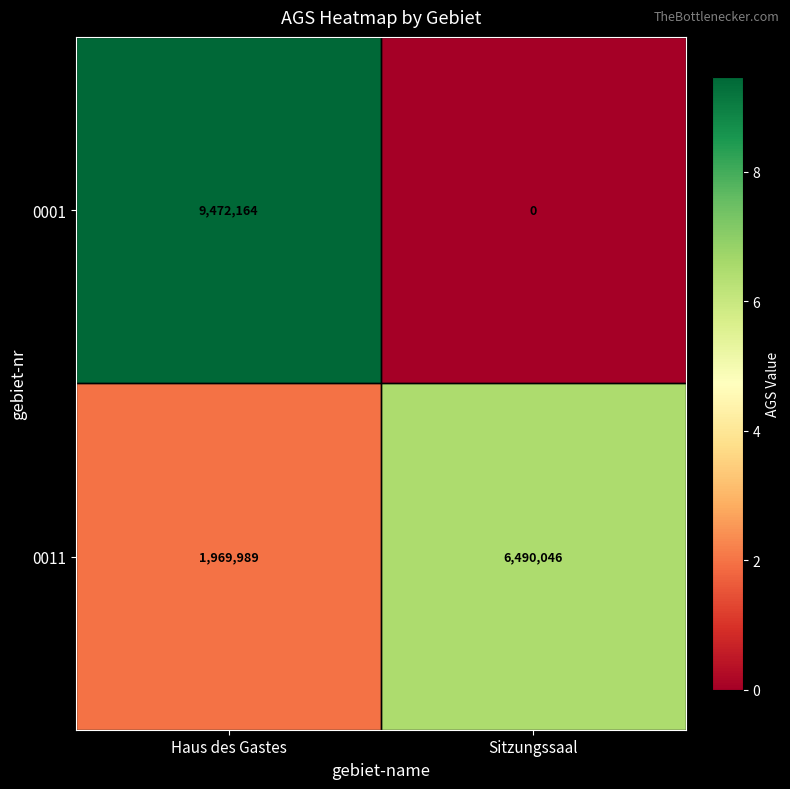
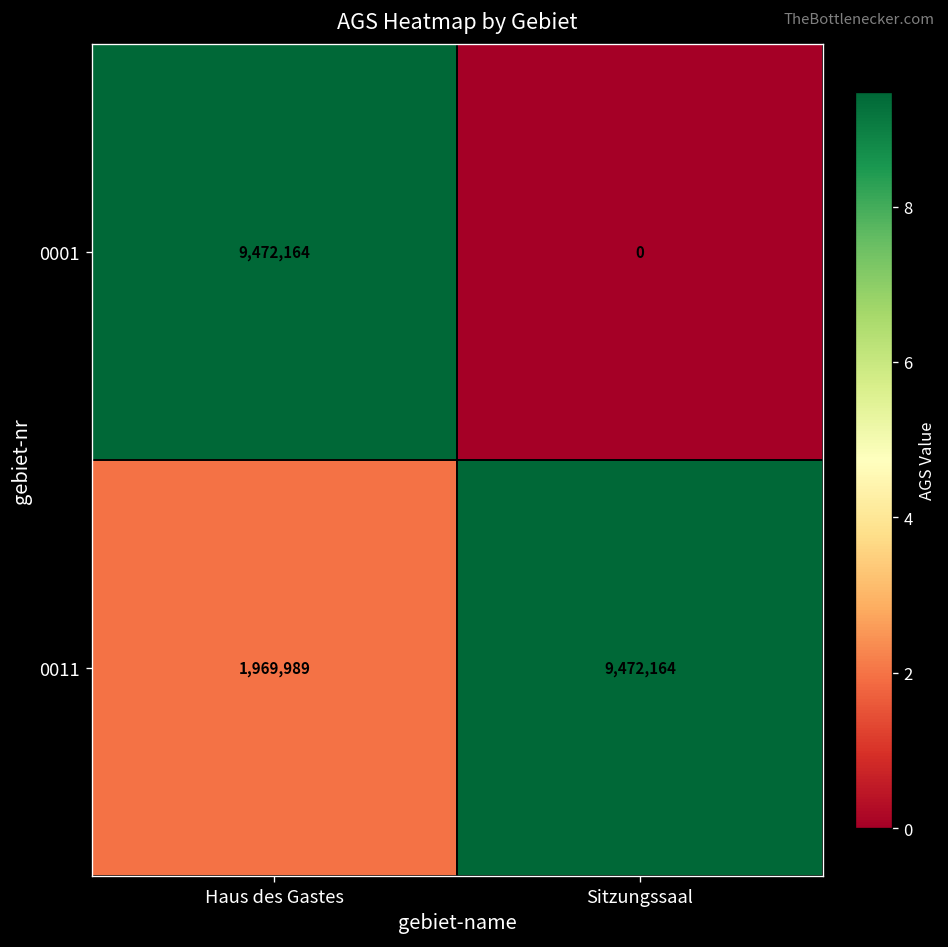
0011, Sitzungssaal: 6,490,046 -> 9,472,164
